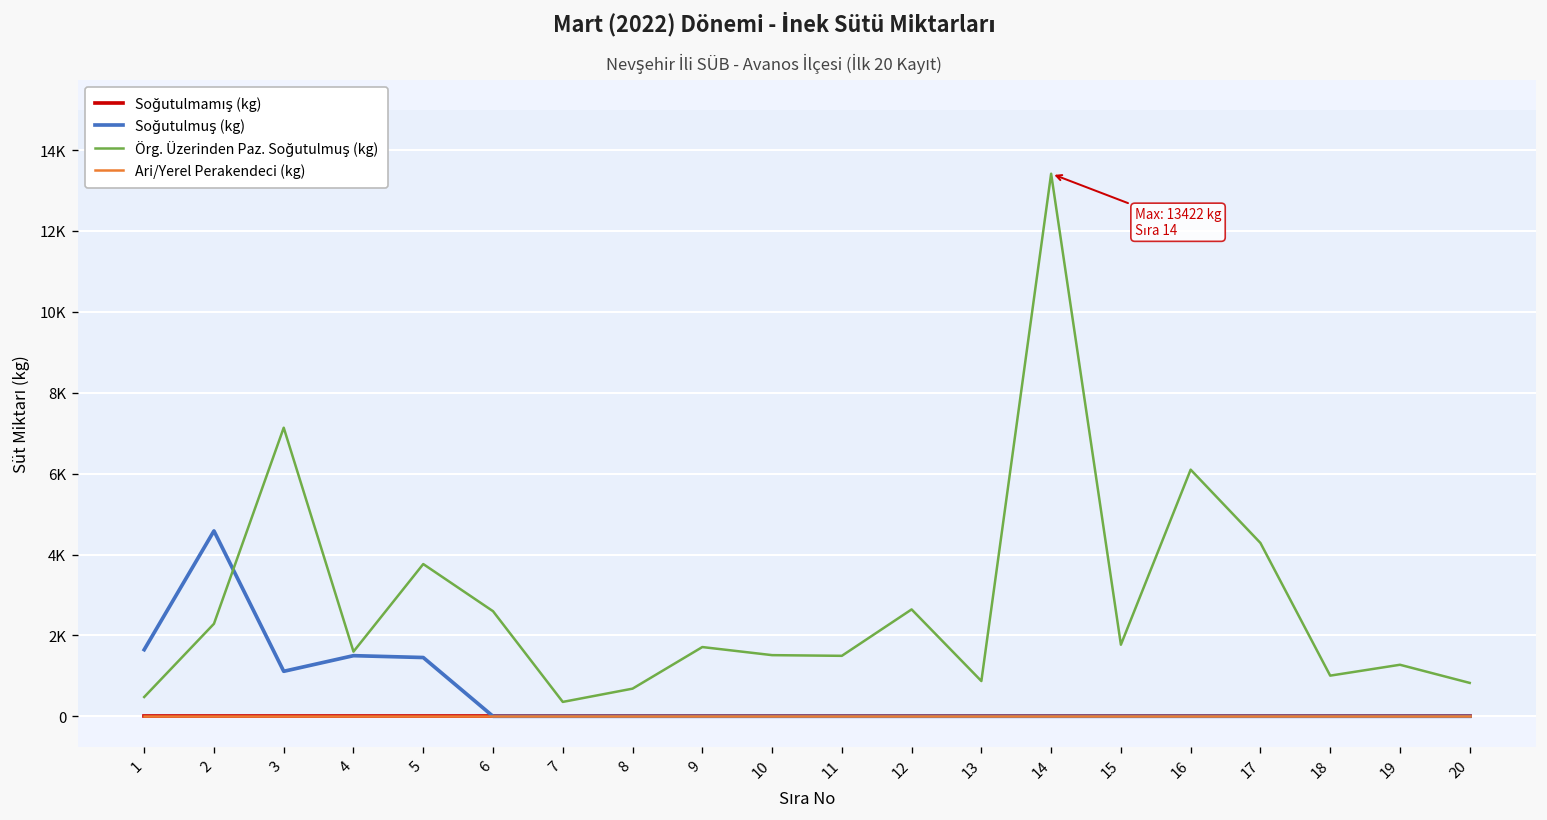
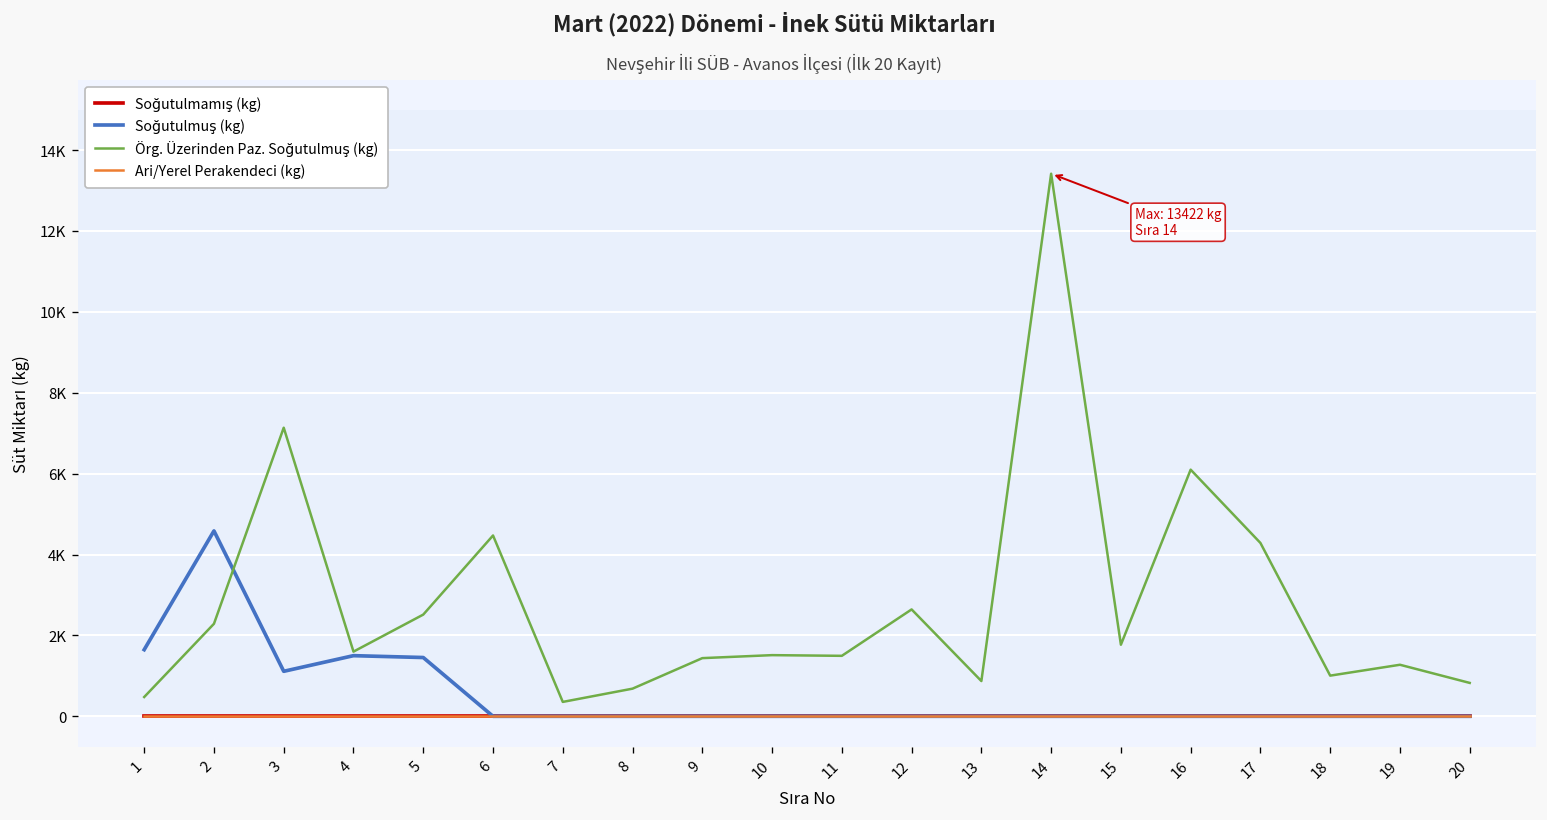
Örg. Üzerinden Paz. Soğutulmuş (kg), 5: 3800 -> 2500
Örg. Üzerinden Paz. Soğutulmuş (kg), 6: 2600 -> 4500
Örg. Üzerinden Paz. Soğutulmuş (kg), 9: 1700 -> 1400
